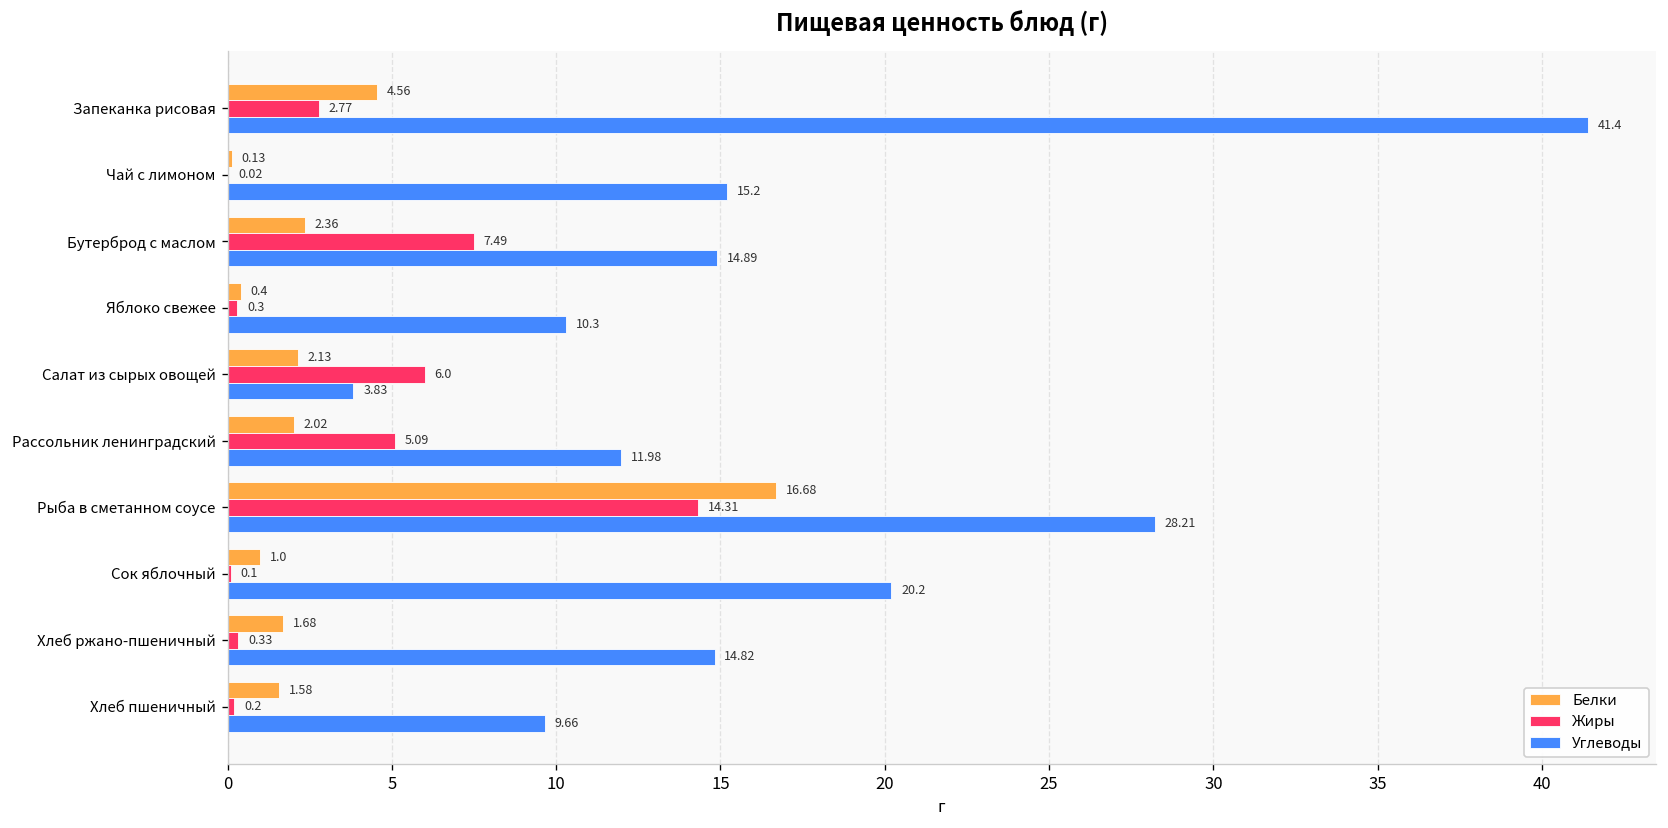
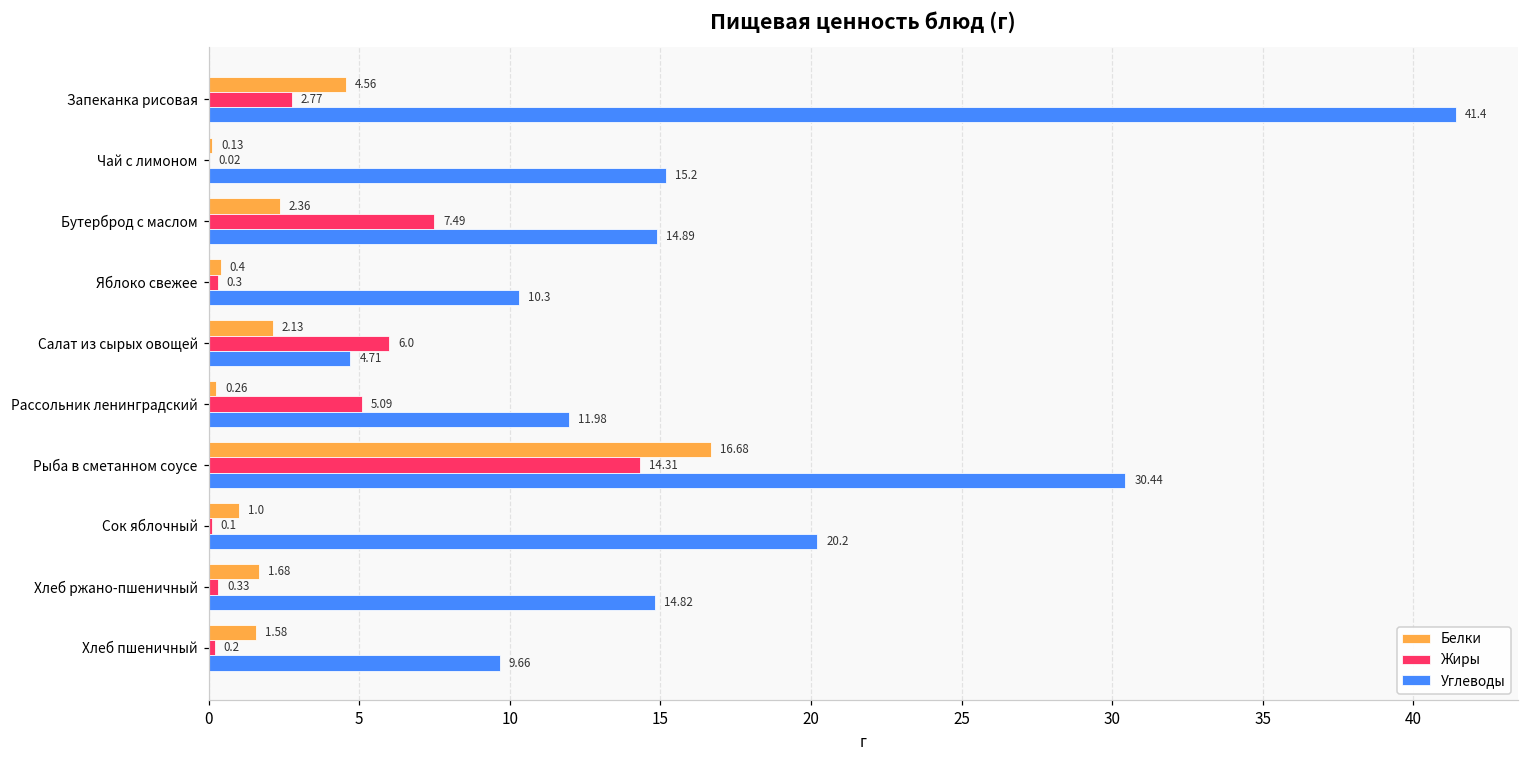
Углеводы, Салат из сырых овощей: 3.83 -> 4.71
Белки, Рассольник ленинградский: 2.02 -> 0.26
Углеводы, Рыба в сметанном соусе: 28.21 -> 30.44
